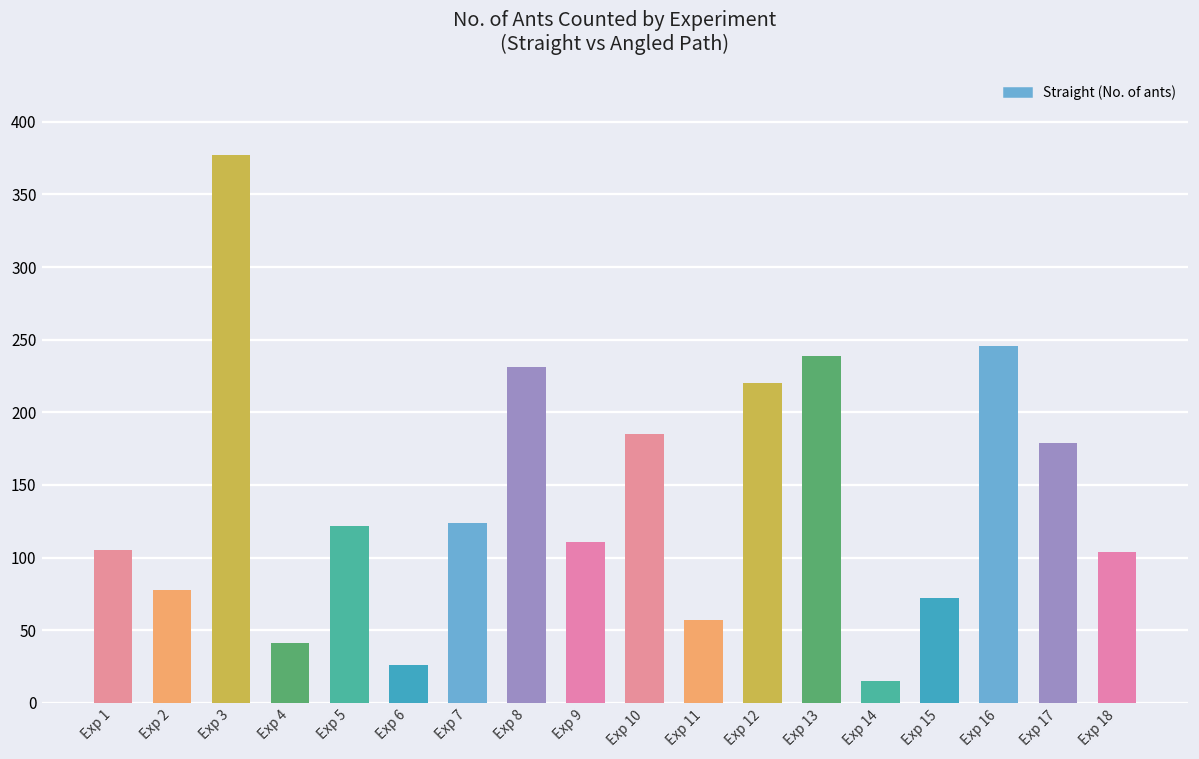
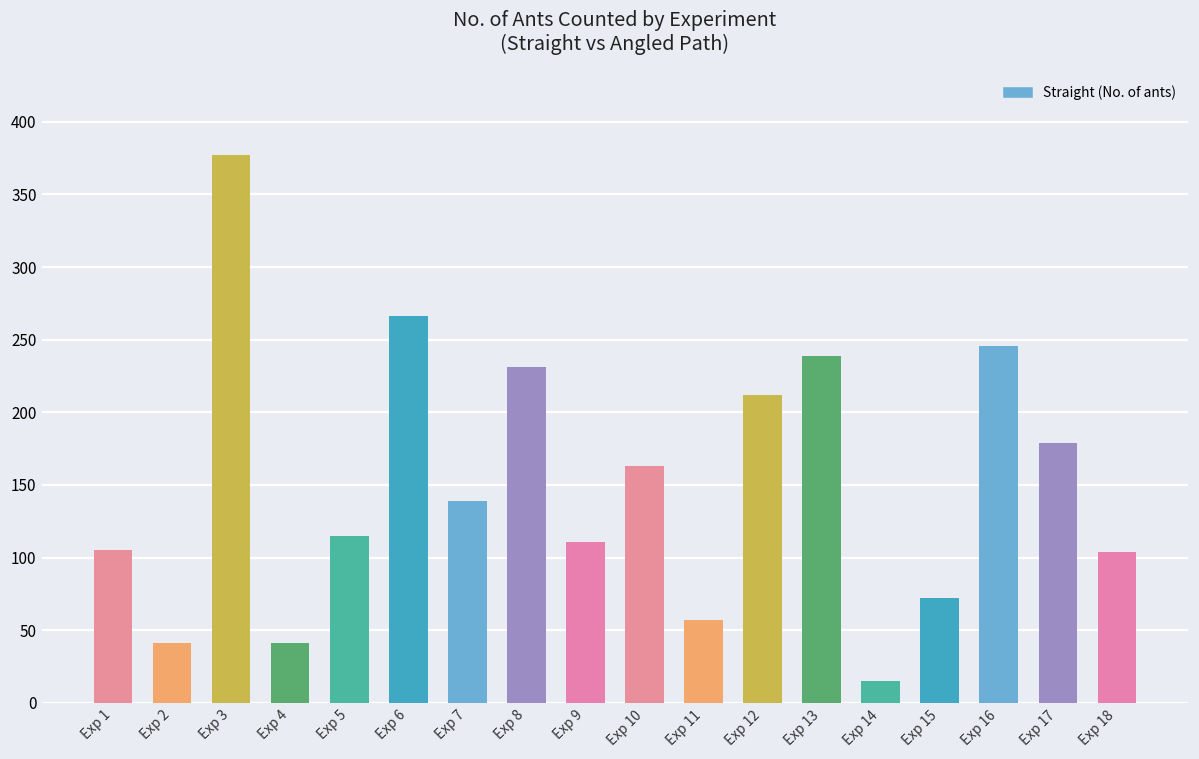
Exp 2: 78 -> 41
Exp 5: 122 -> 115
Exp 6: 26 -> 266
Exp 7: 124 -> 139
Exp 10: 185 -> 163
Exp 12: 220 -> 212
